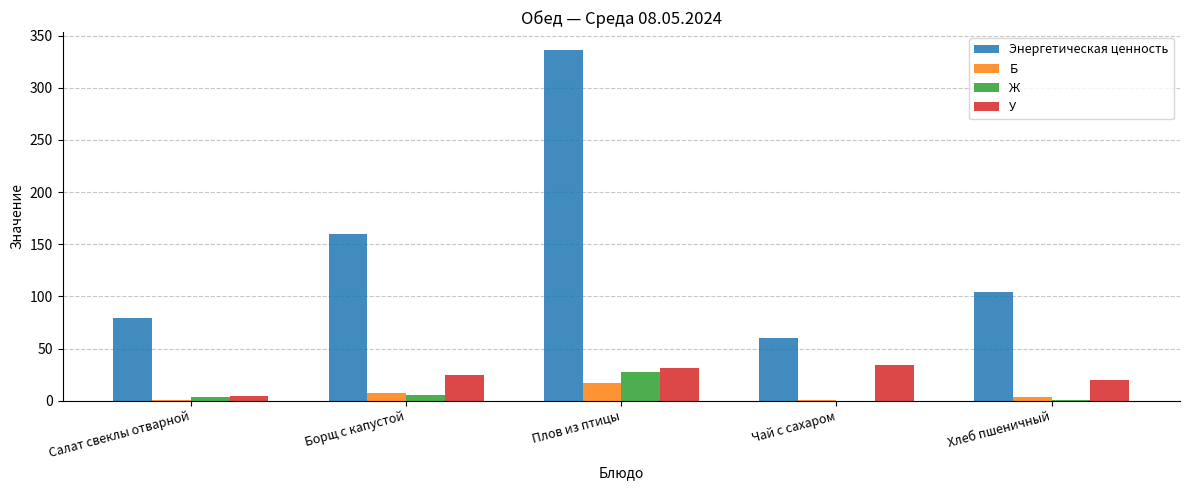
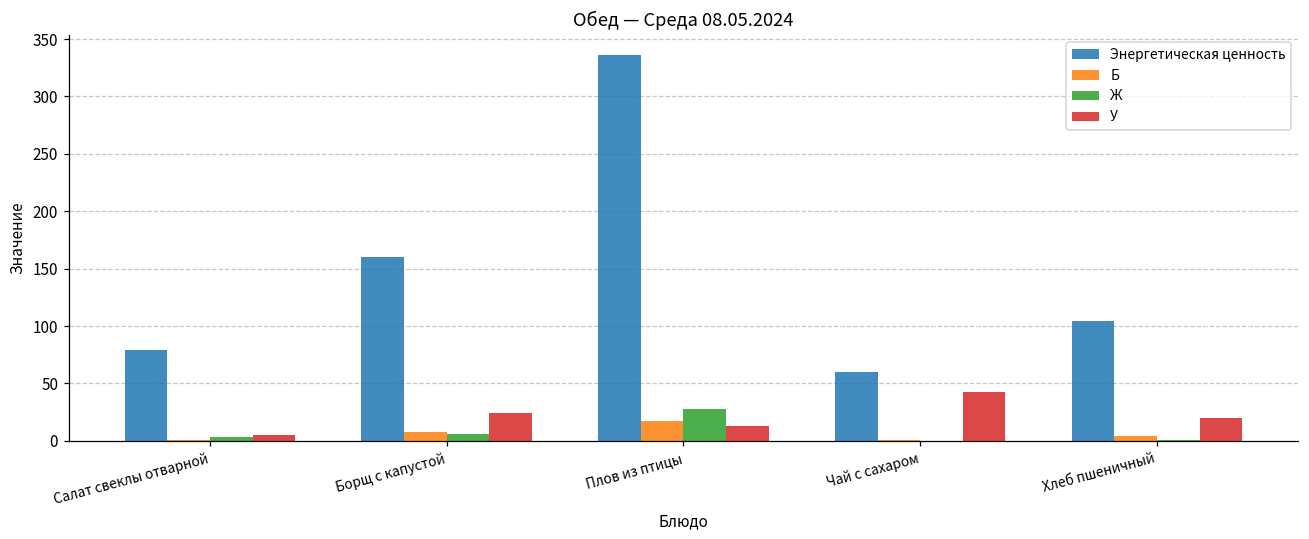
У, Плов из птицы: 31 -> 13
У, Чай с сахаром: 35 -> 42
